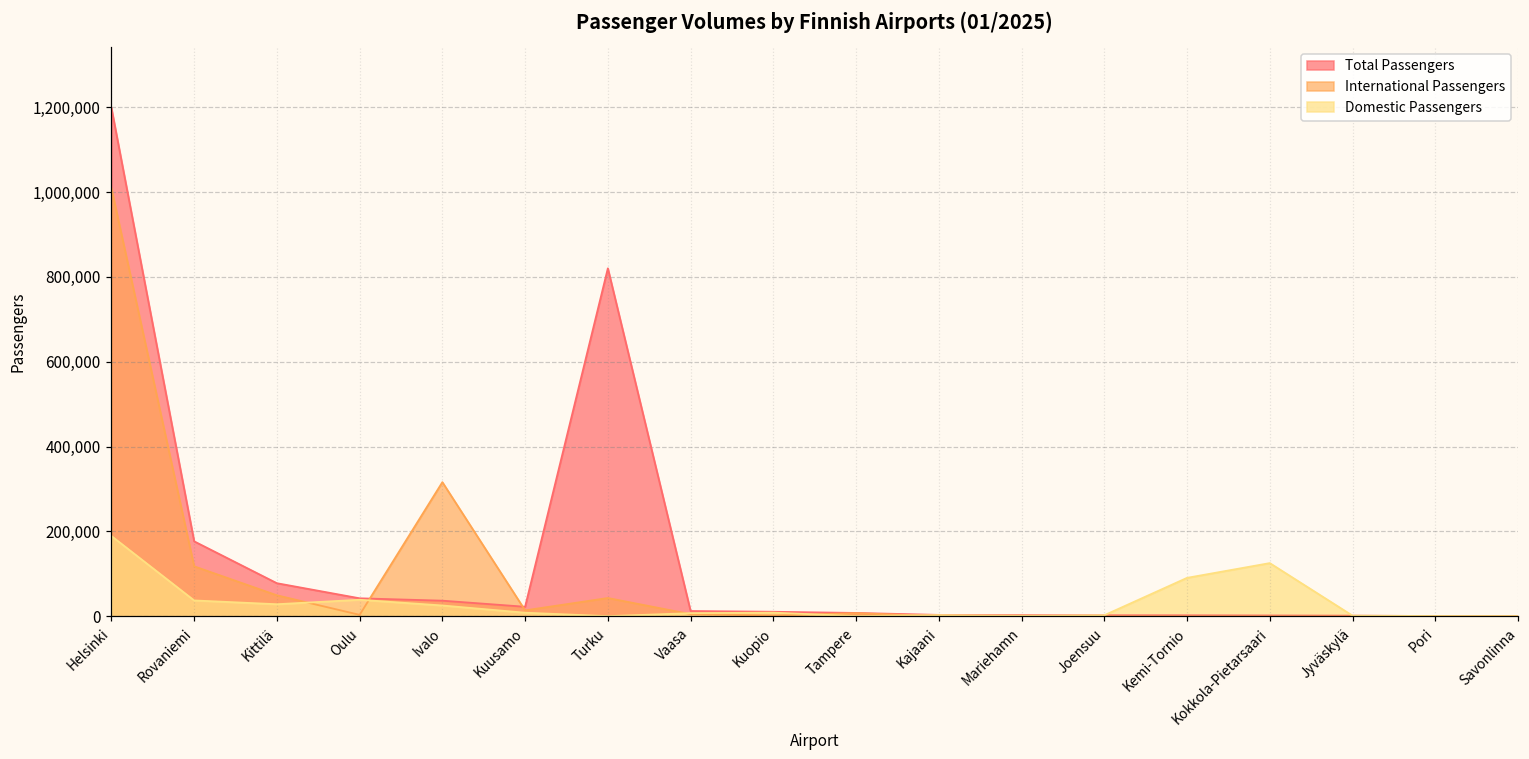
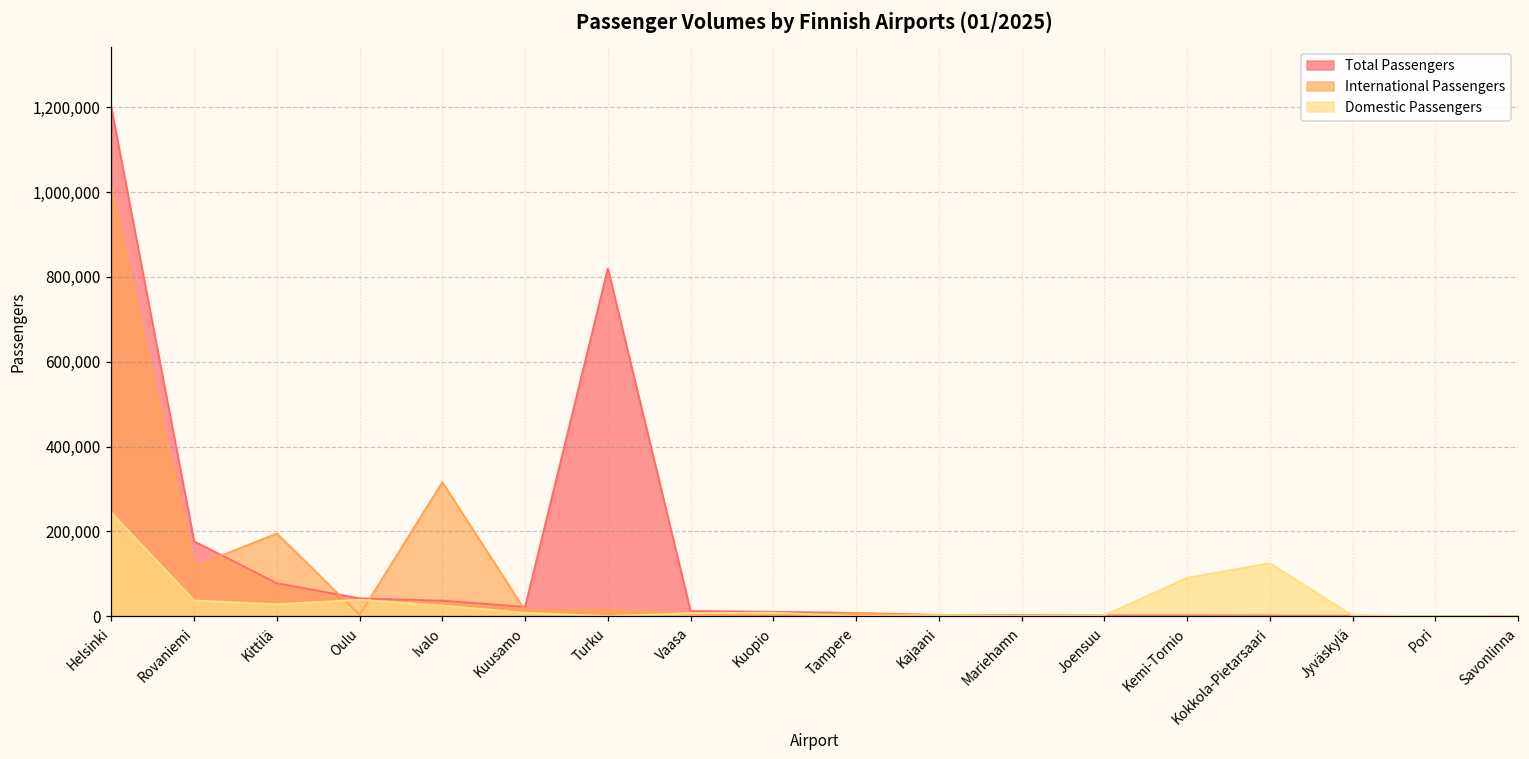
Domestic Passengers, Helsinki: 190,000 -> 240,000
International Passengers, Kittilä: 50,000 -> 200,000
International Passengers, Turku: 40,000 -> 20,000
